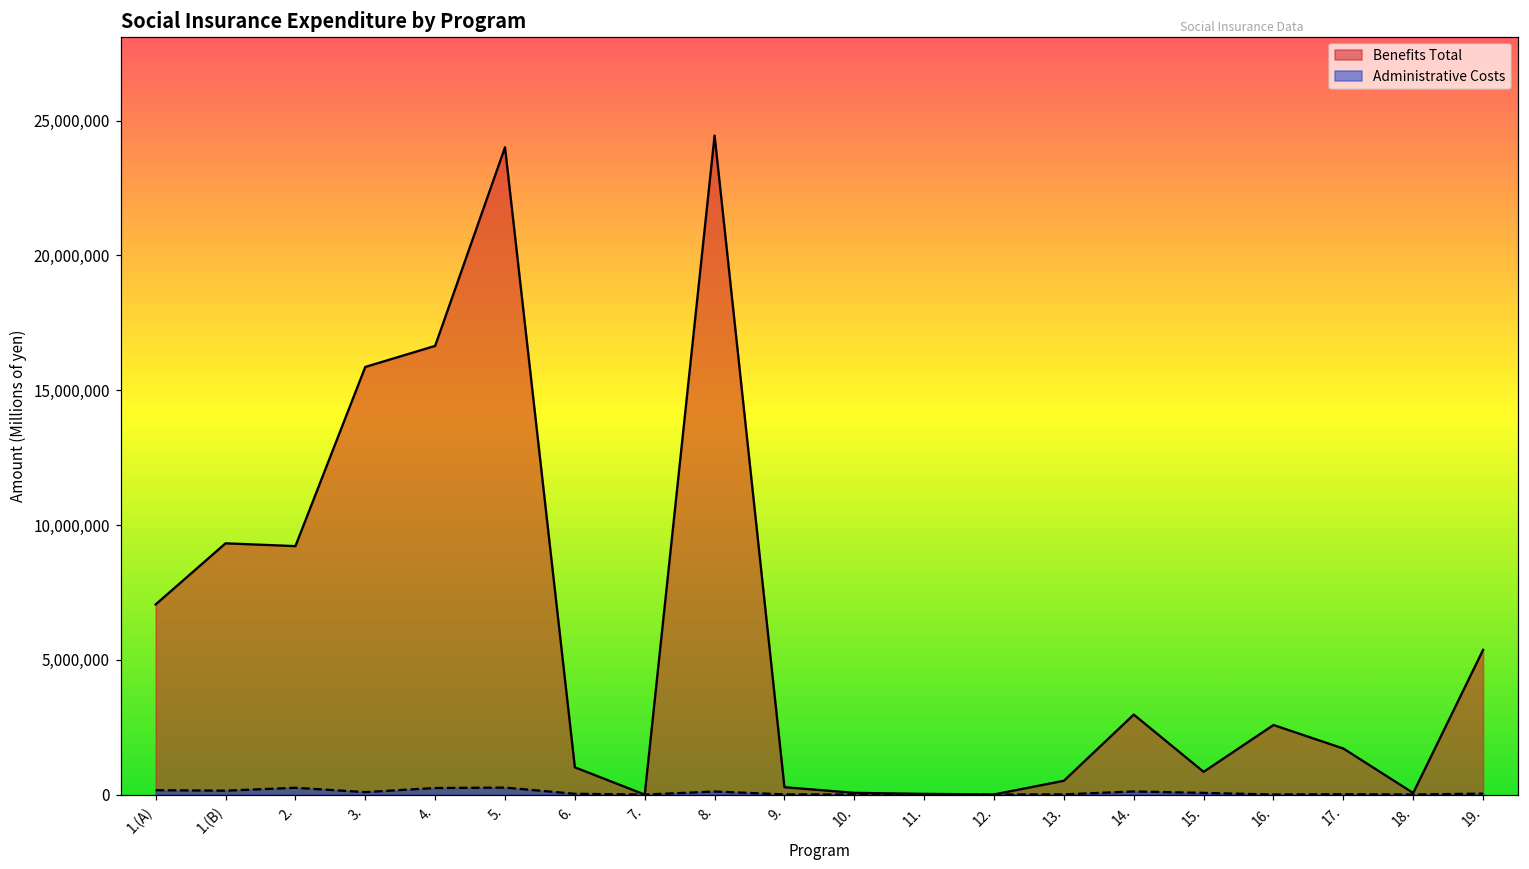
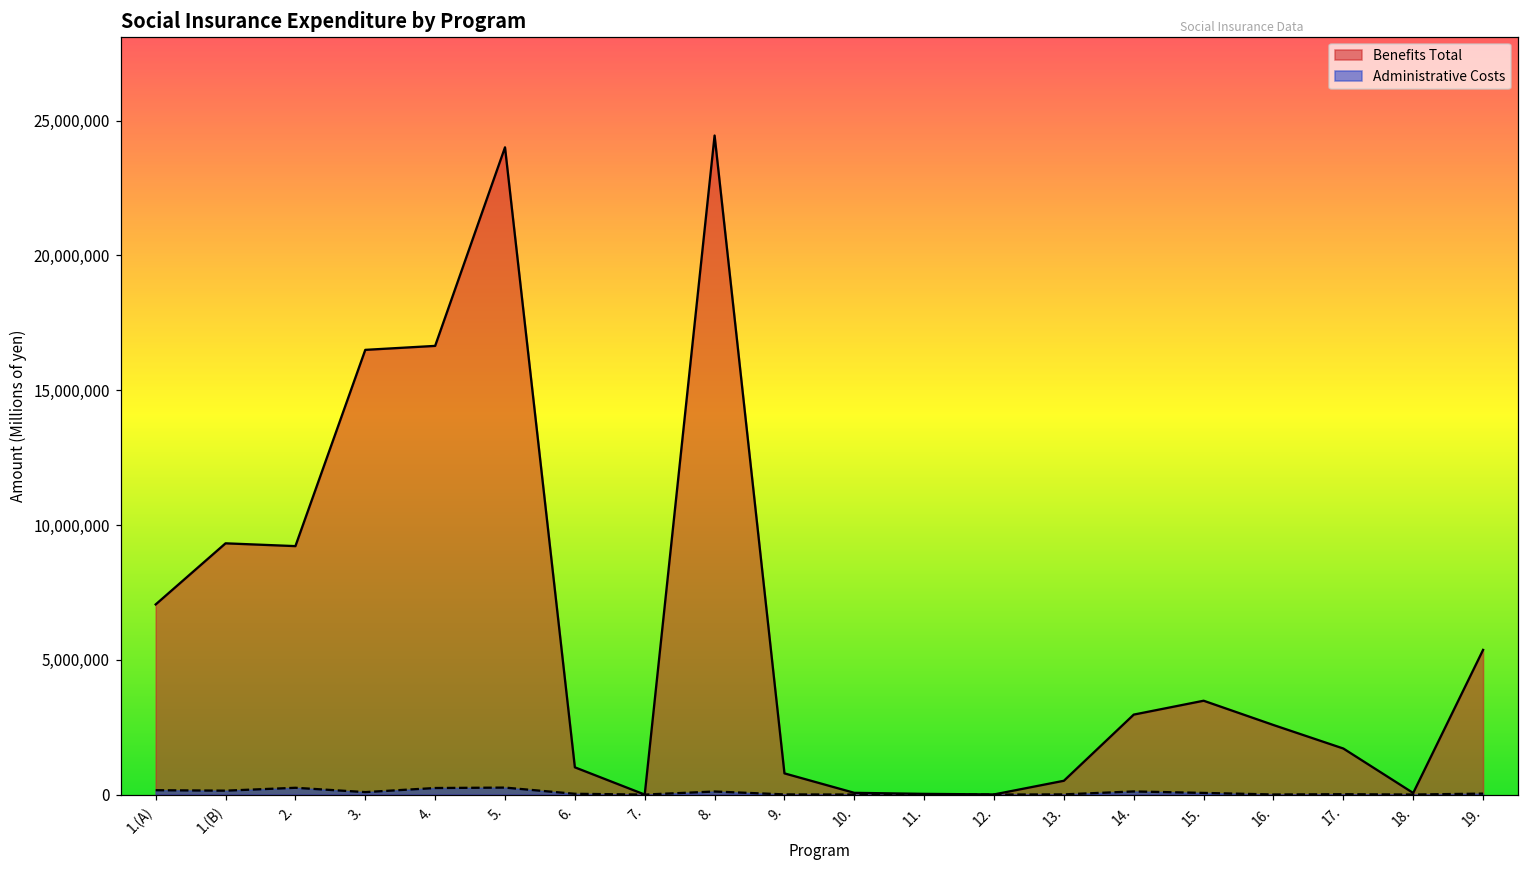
Benefits Total, 3.: 15,900,000 -> 16,500,000
Benefits Total, 9.: 300,000 -> 800,000
Benefits Total, 15.: 800,000 -> 3,500,000
